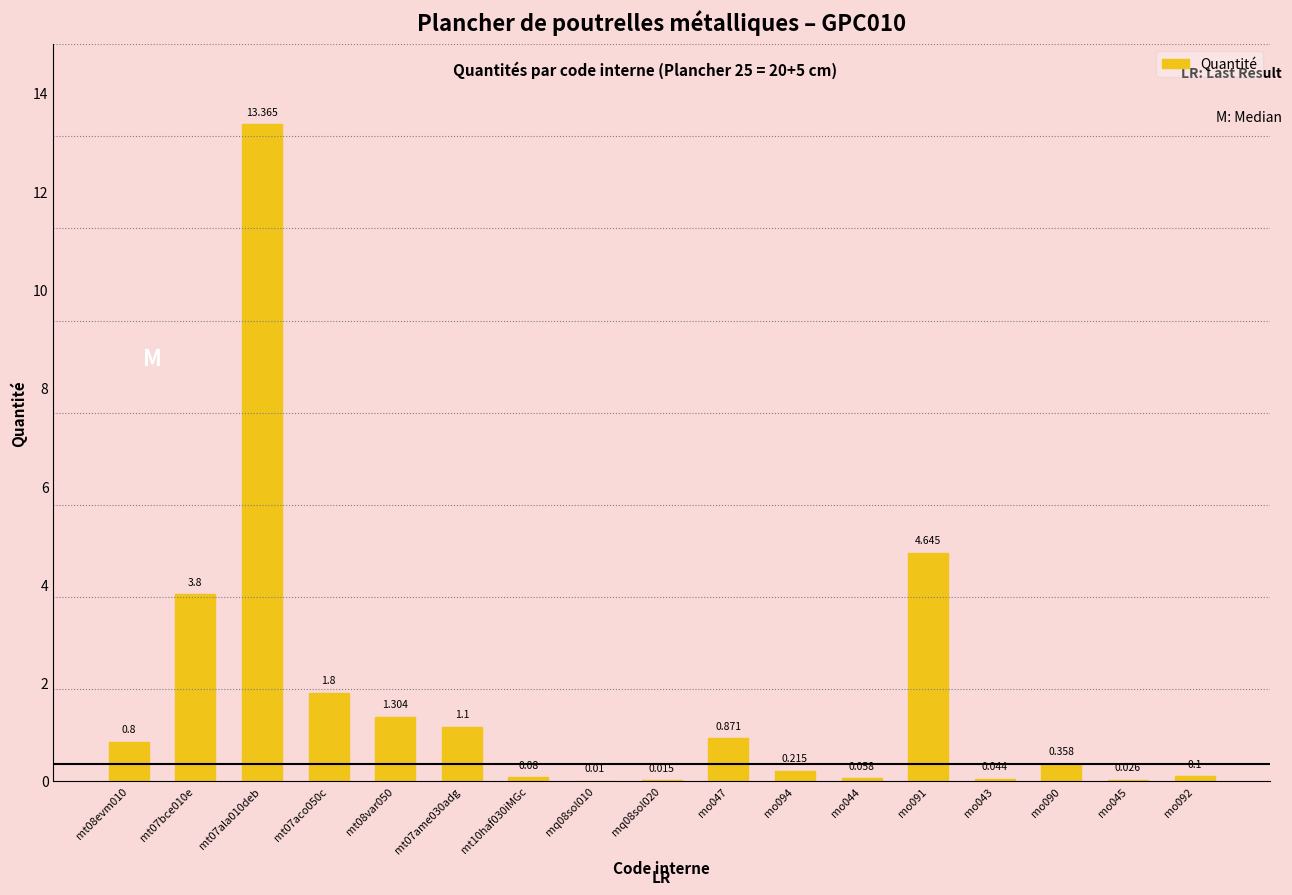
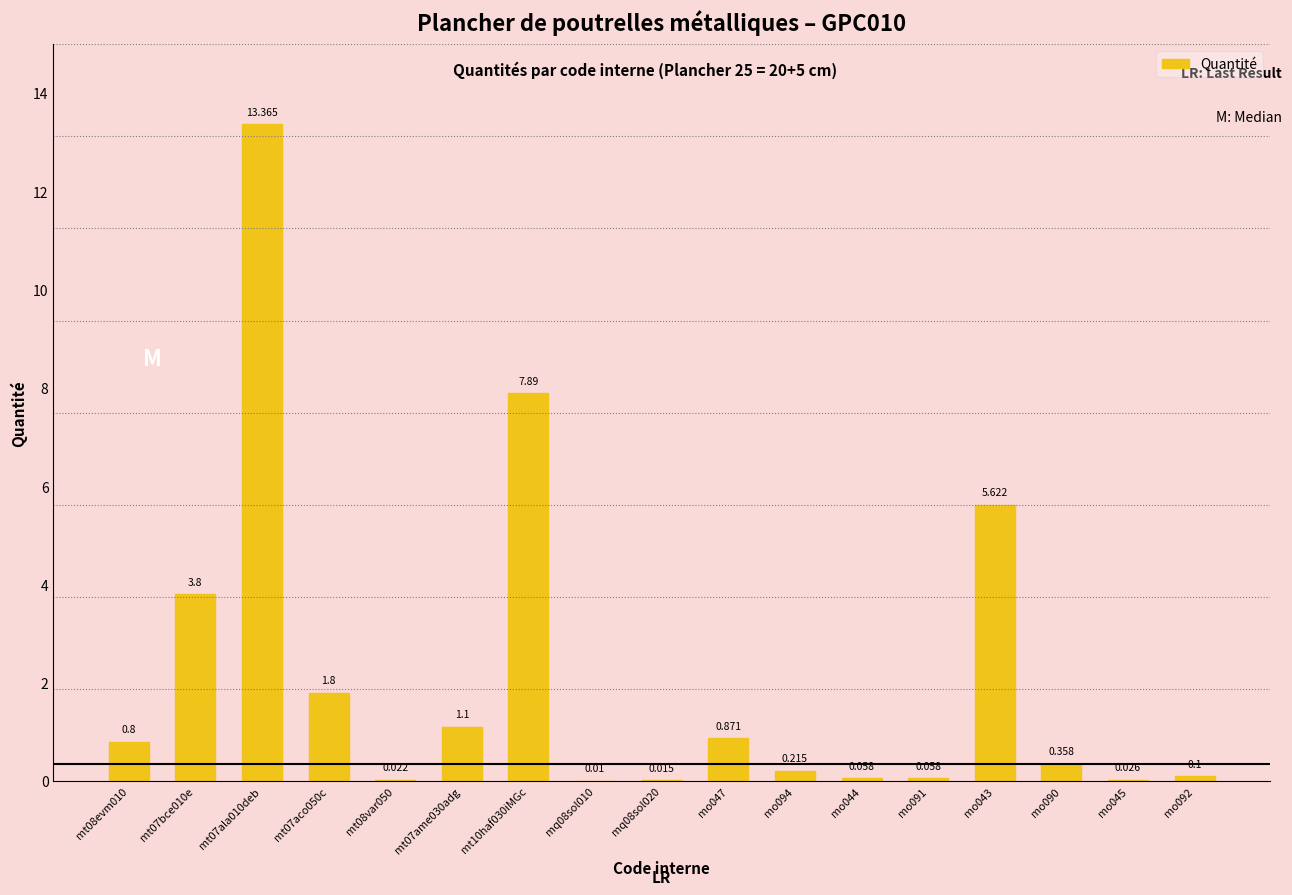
mt08var050: 1.304 -> 0.022
mt10haf030iMGc: 0.08 -> 7.89
mo091: 4.645 -> 0.058
mo043: 0.044 -> 5.622
